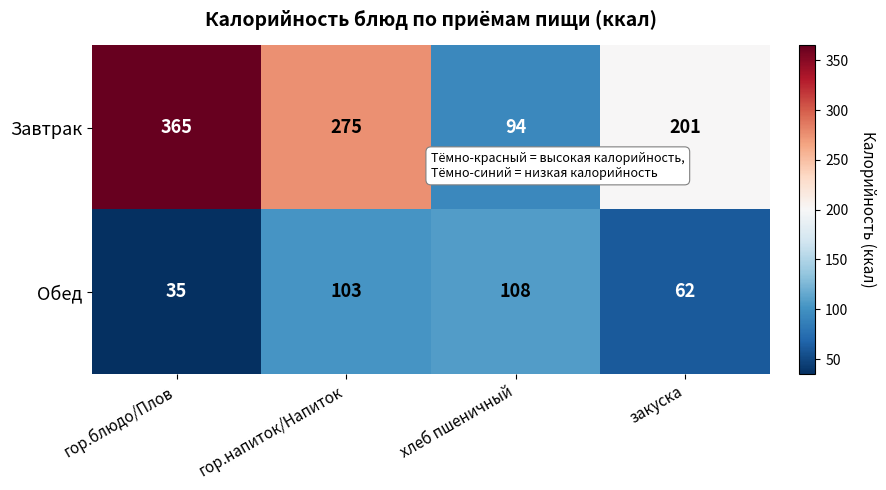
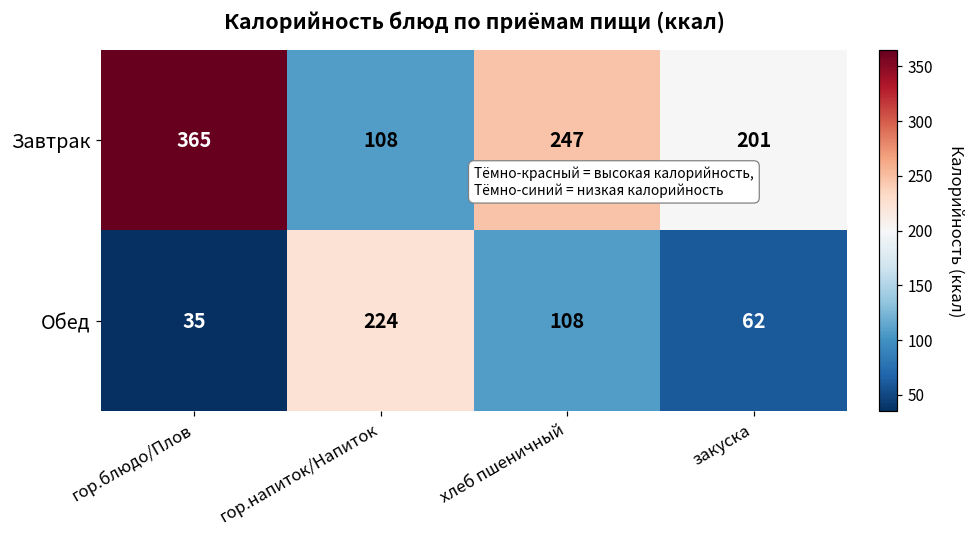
Завтрак, гор.напиток/Напиток: 275 -> 108
Завтрак, хлеб пшеничный: 94 -> 247
Обед, гор.напиток/Напиток: 103 -> 224
